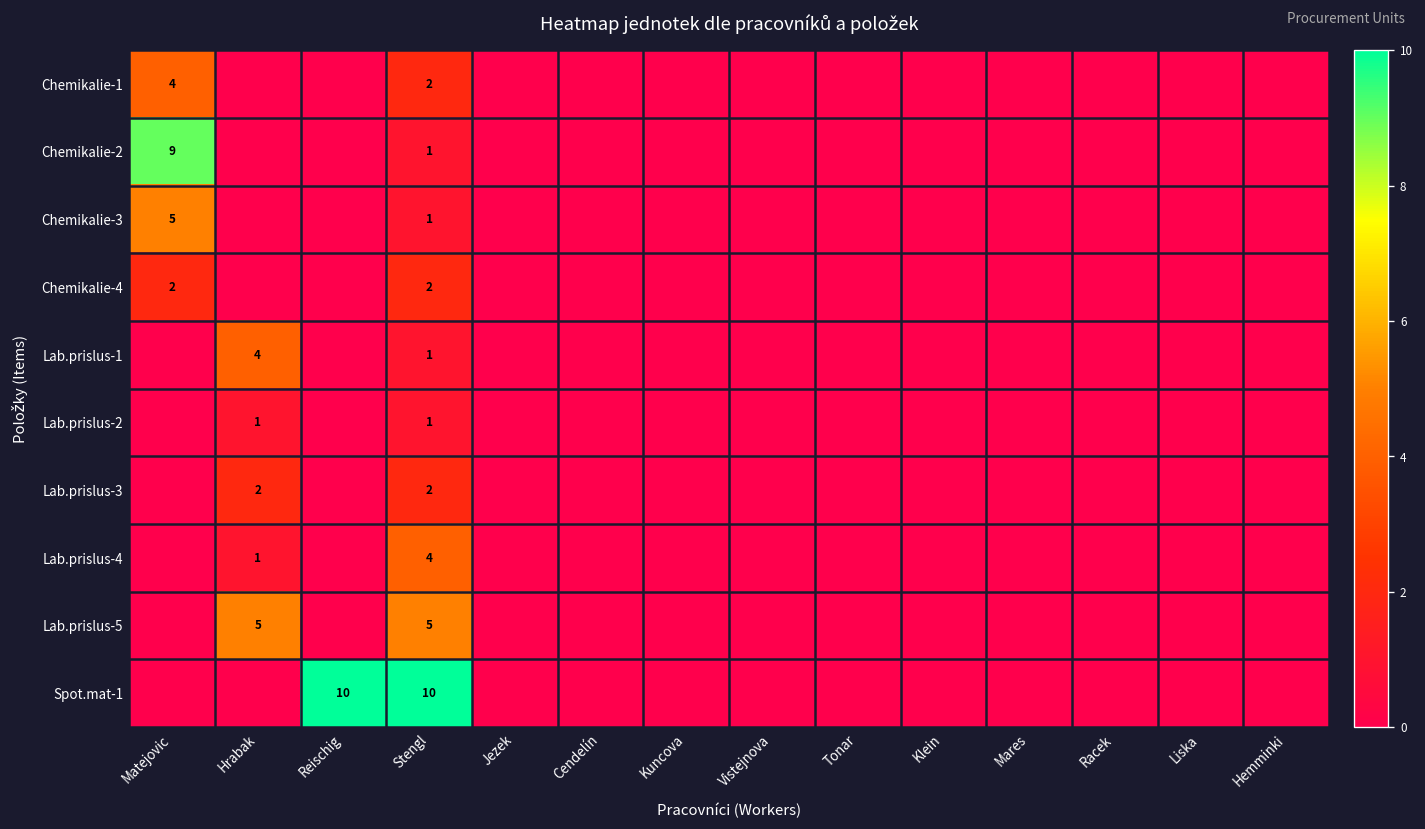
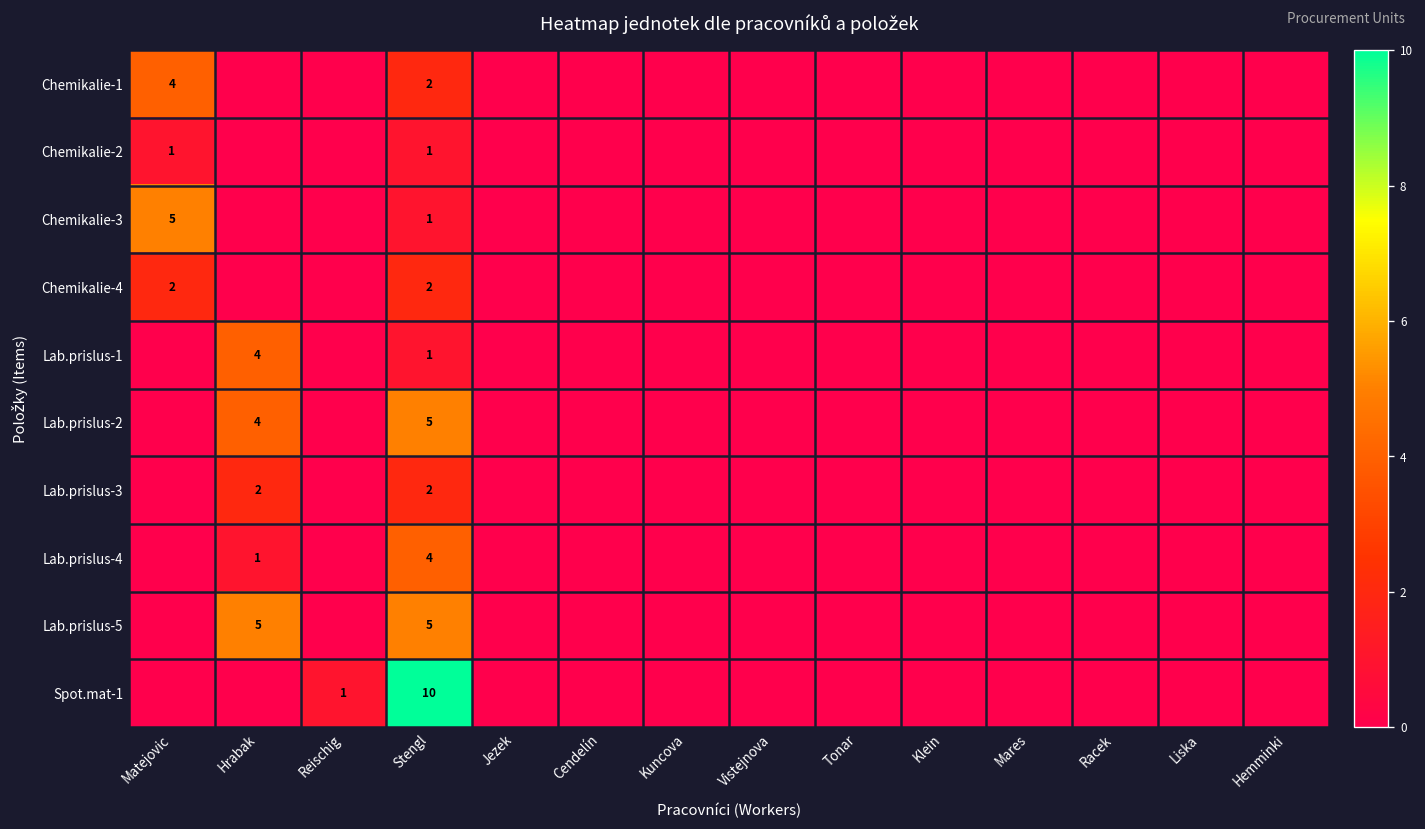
Chemikalie-2, Matejovic: 9 -> 1
Lab.prislus-2, Hrabak: 1 -> 4
Lab.prislus-2, Stengl: 1 -> 5
Spot.mat-1, Reischig: 10 -> 1
